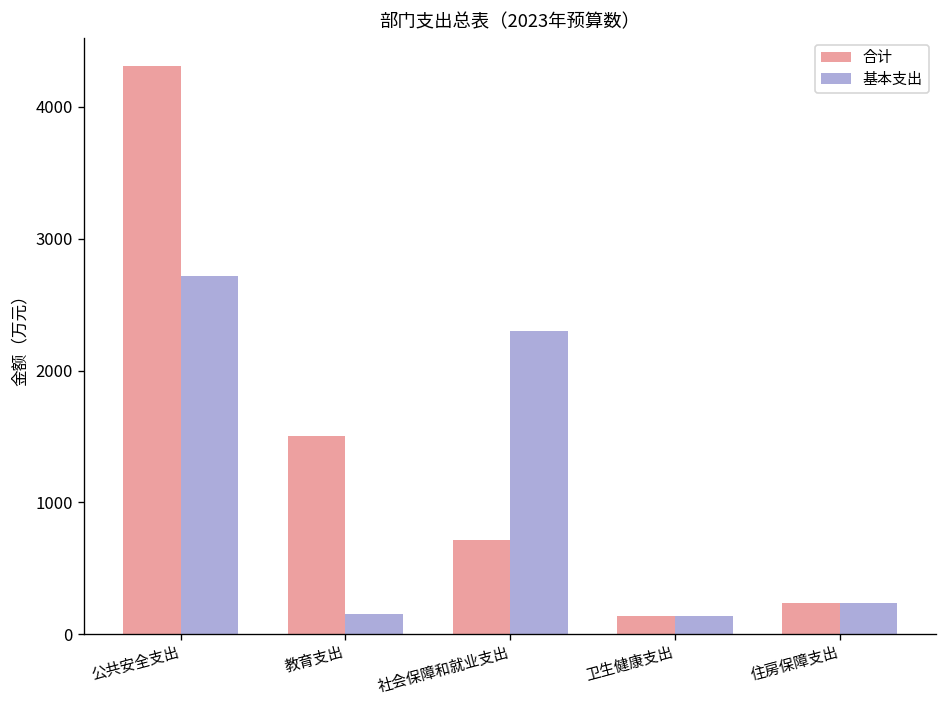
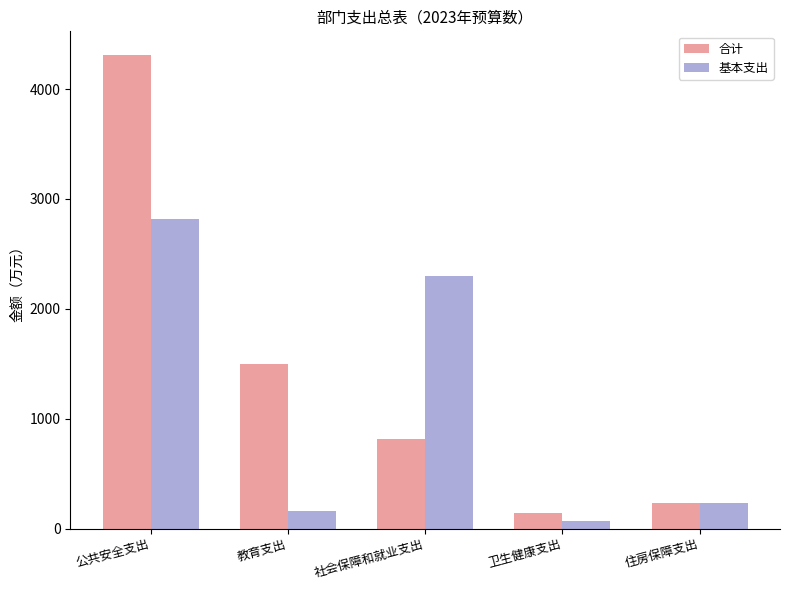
基本支出, 公共安全支出: 2720 -> 2820
合计, 社会保障和就业支出: 710 -> 820
基本支出, 卫生健康支出: 140 -> 70
